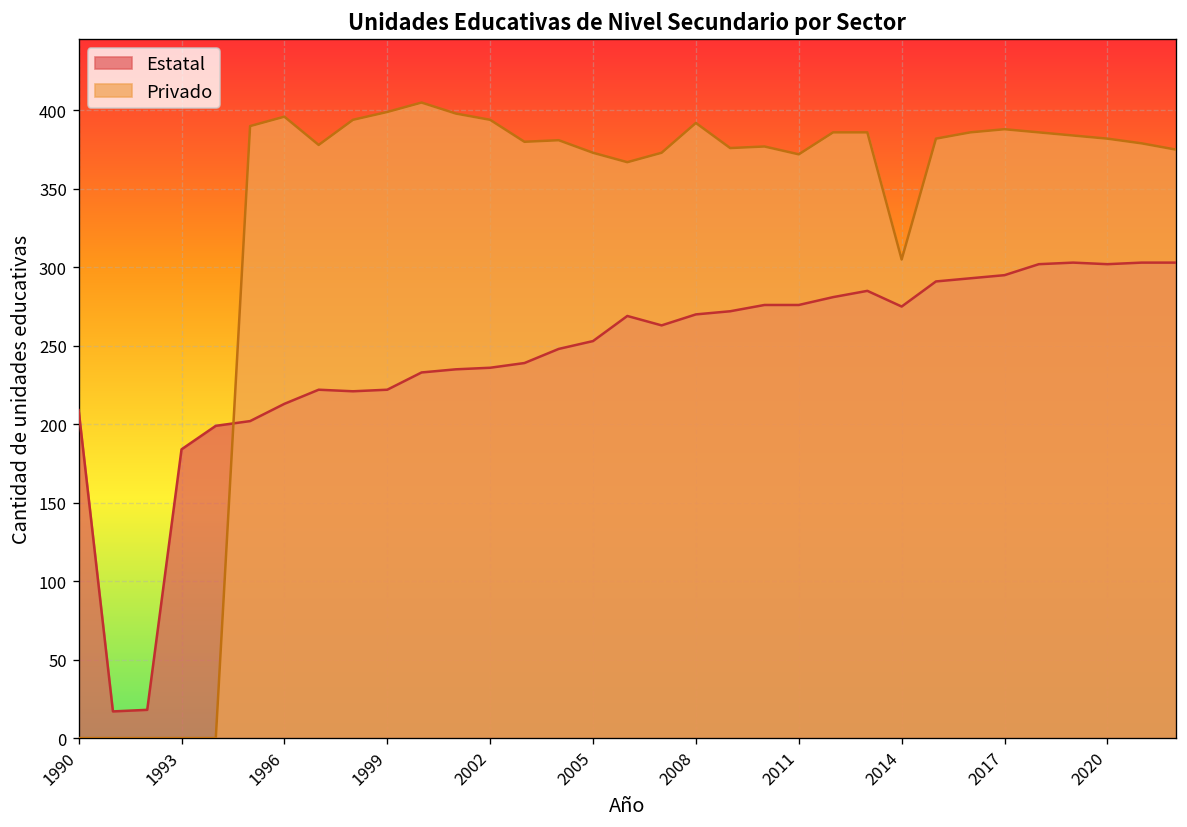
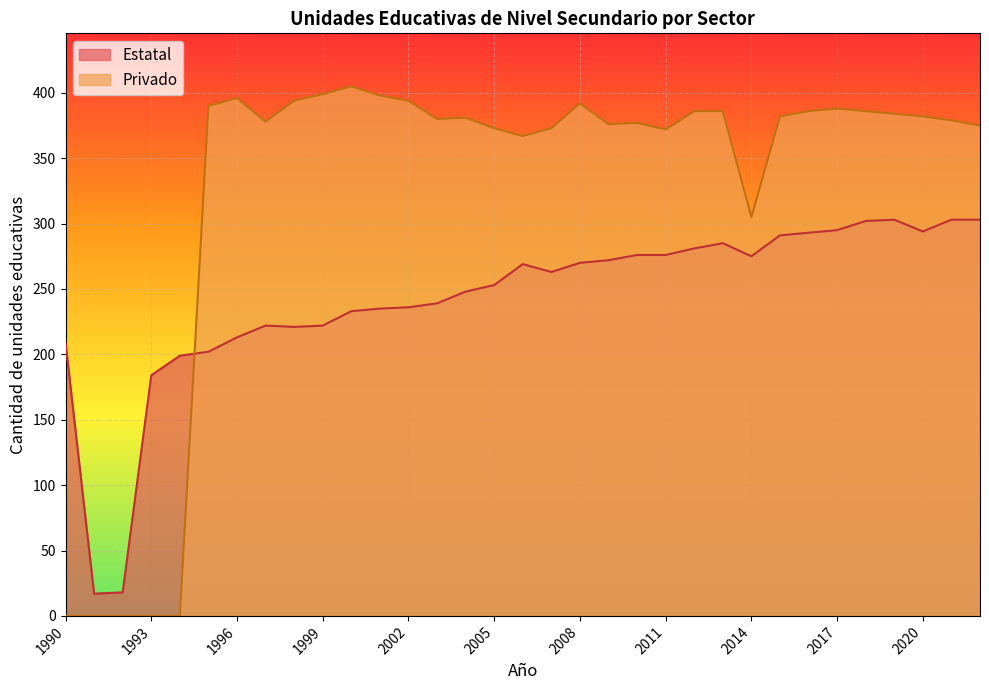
Estatal, 2020: 302 -> 294
